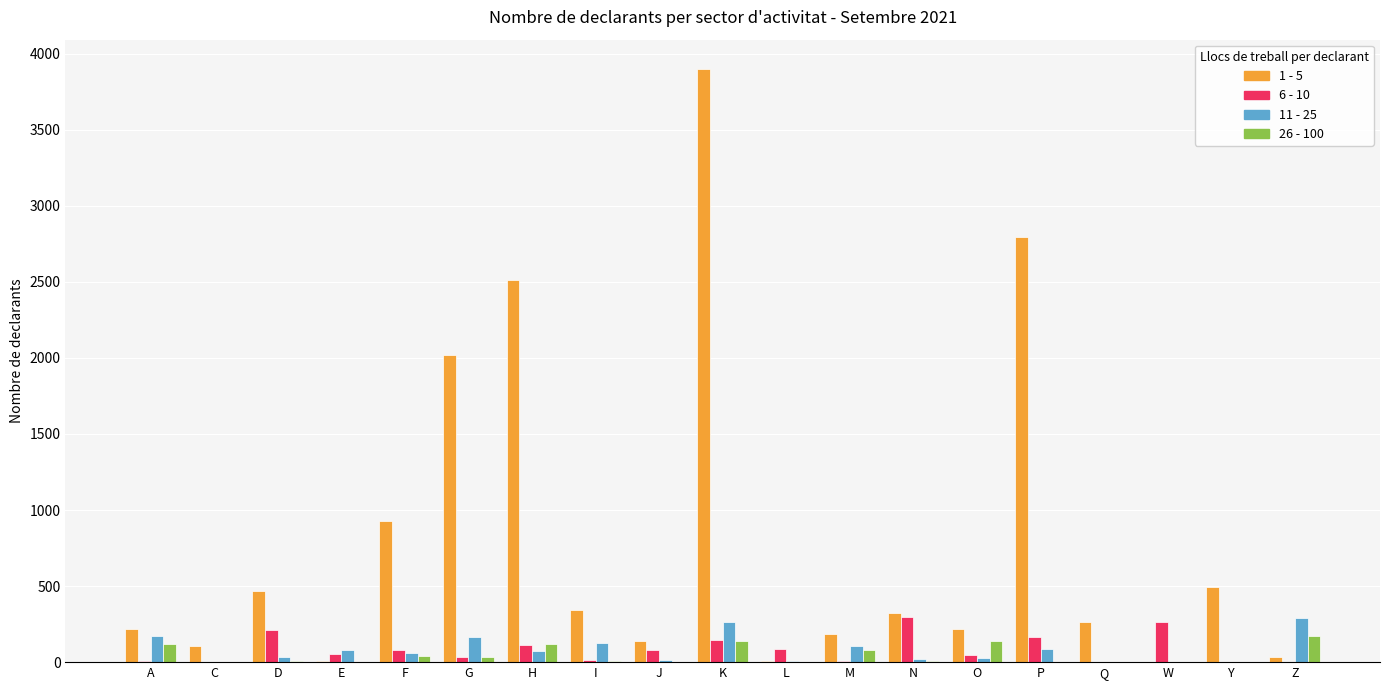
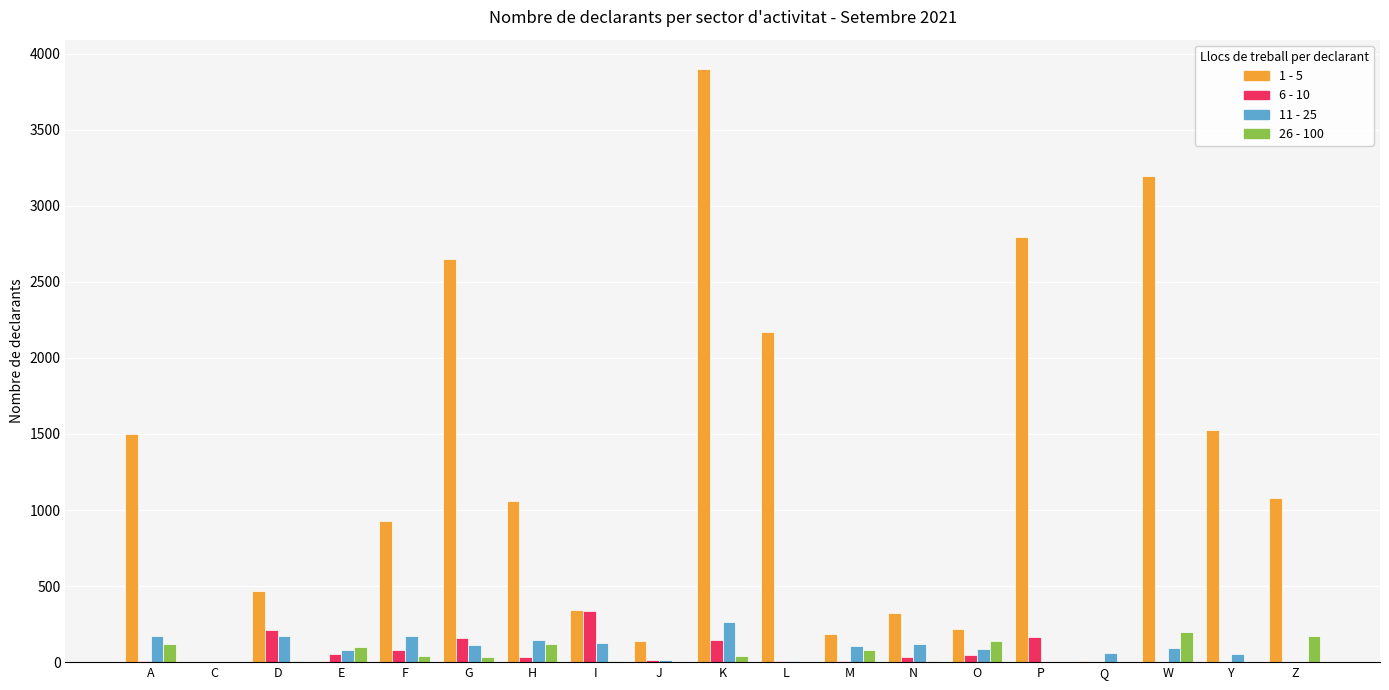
1 - 5, A: 220 -> 1500
1 - 5, C: 110 -> 0
11 - 25, D: 30 -> 170
26 - 100, E: 0 -> 100
11 - 25, F: 60 -> 170
1 - 5, G: 2020 -> 2650
6 - 10, G: 30 -> 160
11 - 25, G: 170 -> 110
1 - 5, H: 2520 -> 1060
6 - 10, H: 120 -> 30
11 - 25, H: 80 -> 140
6 - 10, I: 20 -> 340
6 - 10, J: 80 -> 20
26 - 100, K: 140 -> 40
1 - 5, L: 10 -> 2170
6 - 10, L: 90 -> 10
6 - 10, N: 300 -> 30
11 - 25, N: 20 -> 120
11 - 25, O: 30 -> 90
11 - 25, P: 80 -> 0
1 - 5, Q: 260 -> 10
11 - 25, Q: 0 -> 60
1 - 5, W: 0 -> 3200
6 - 10, W: 270 -> 0
11 - 25, W: 0 -> 100
26 - 100, W: 0 -> 200
1 - 5, Y: 500 -> 1530
11 - 25, Y: 0 -> 50
1 - 5, Z: 30 -> 1080
11 - 25, Z: 290 -> 0
